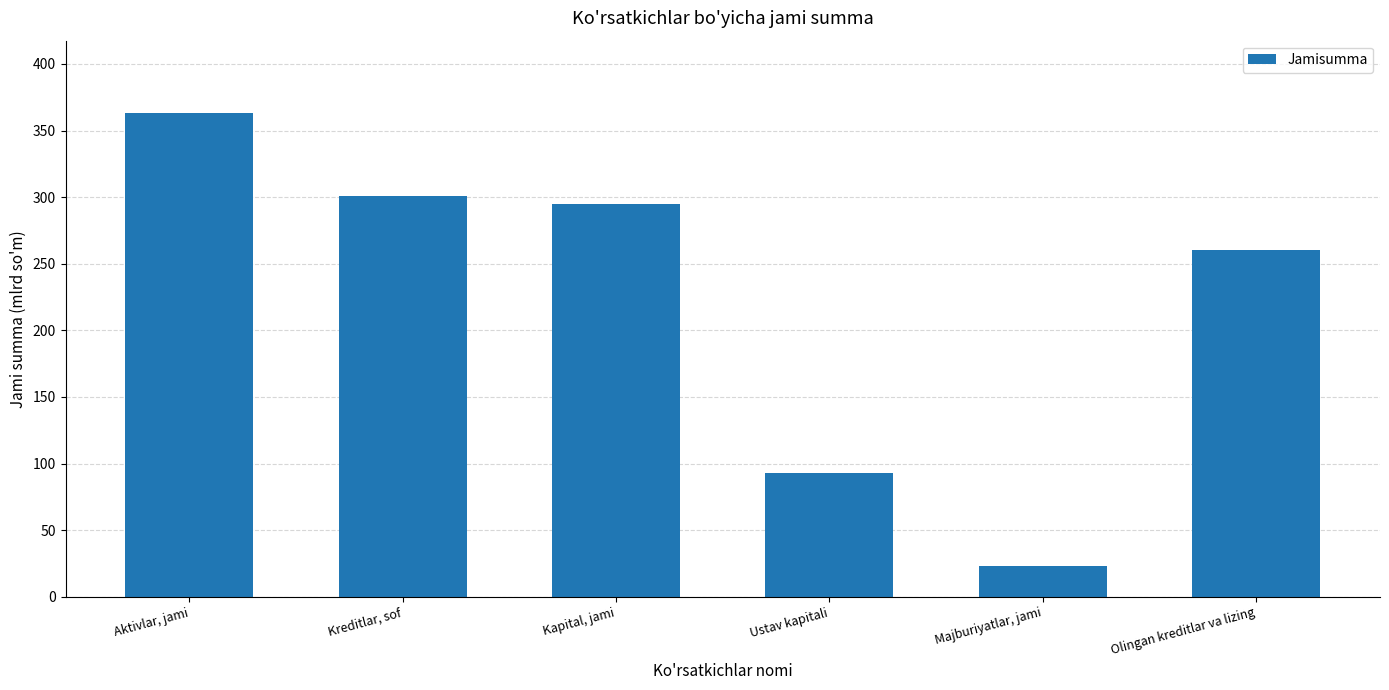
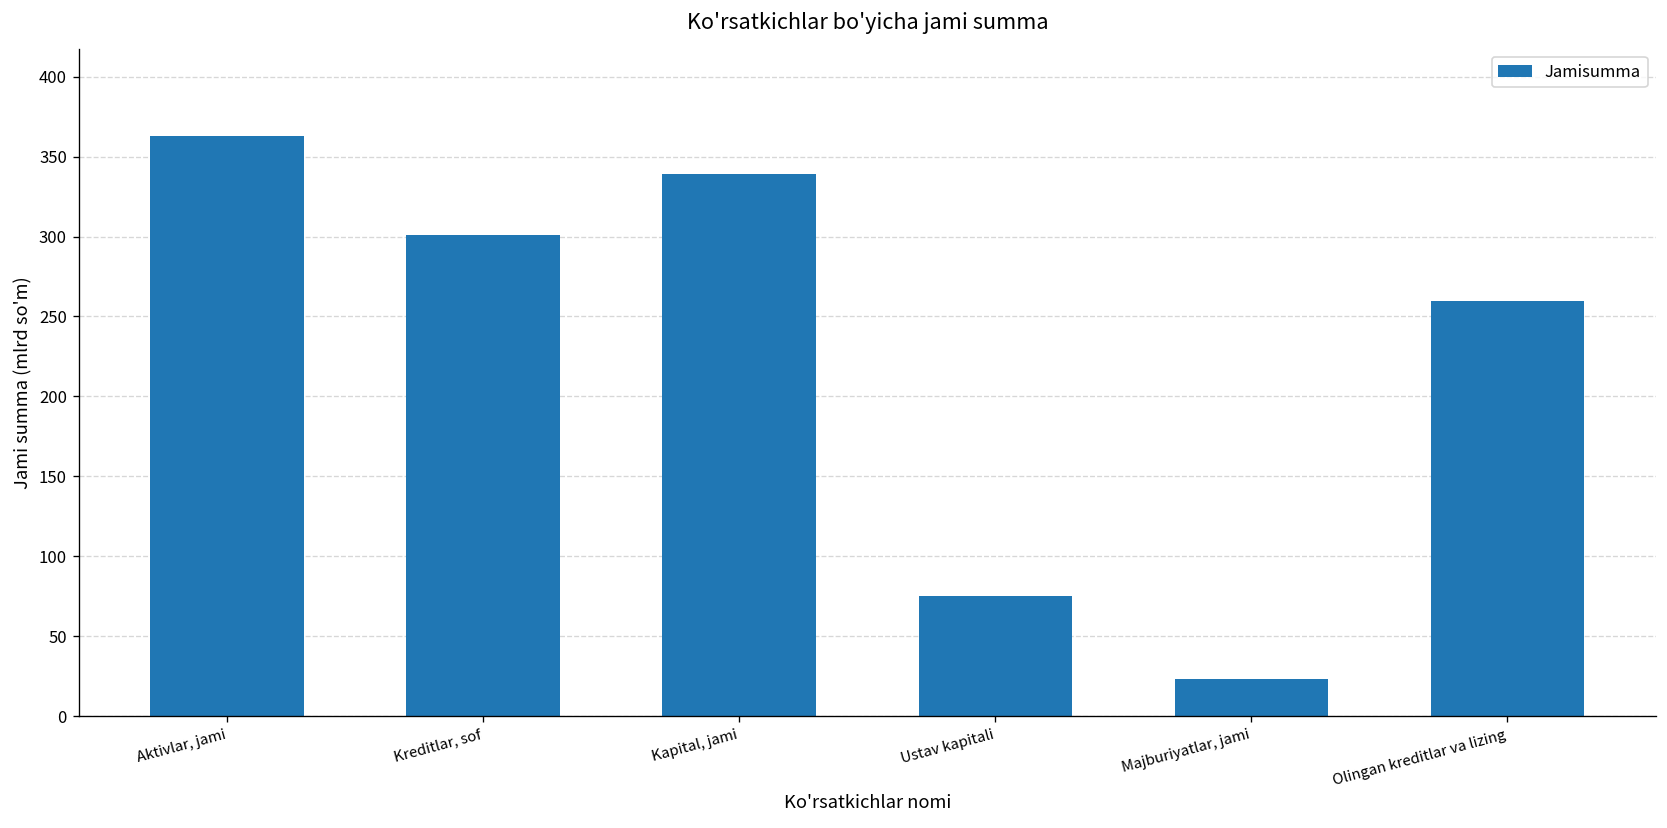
Kapital, jami: 295 -> 339
Ustav kapitali: 93 -> 75
